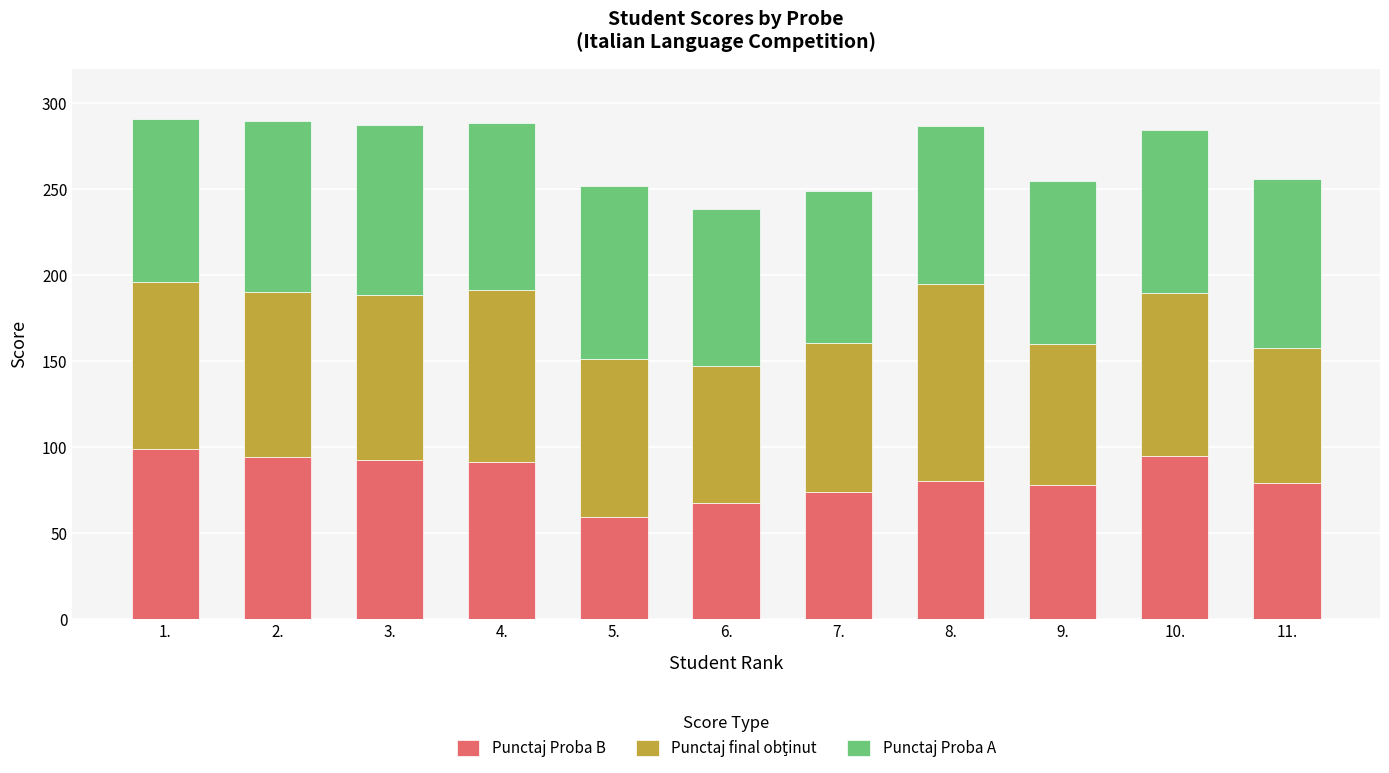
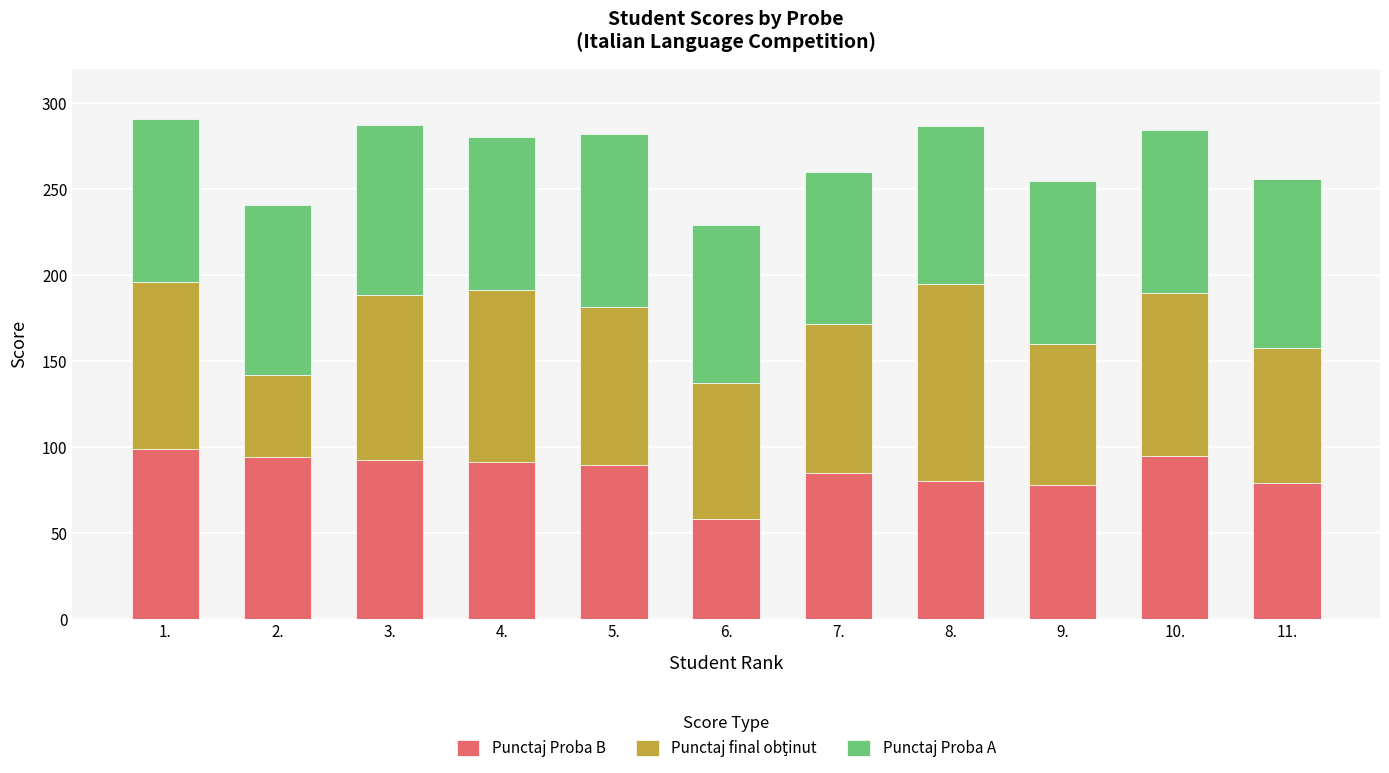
Punctaj final obţinut, 2.: 97 -> 48
Punctaj Proba A, 4.: 97 -> 89
Punctaj Proba B, 5.: 59 -> 90
Punctaj Proba B, 6.: 68 -> 58
Punctaj Proba B, 7.: 74 -> 85
